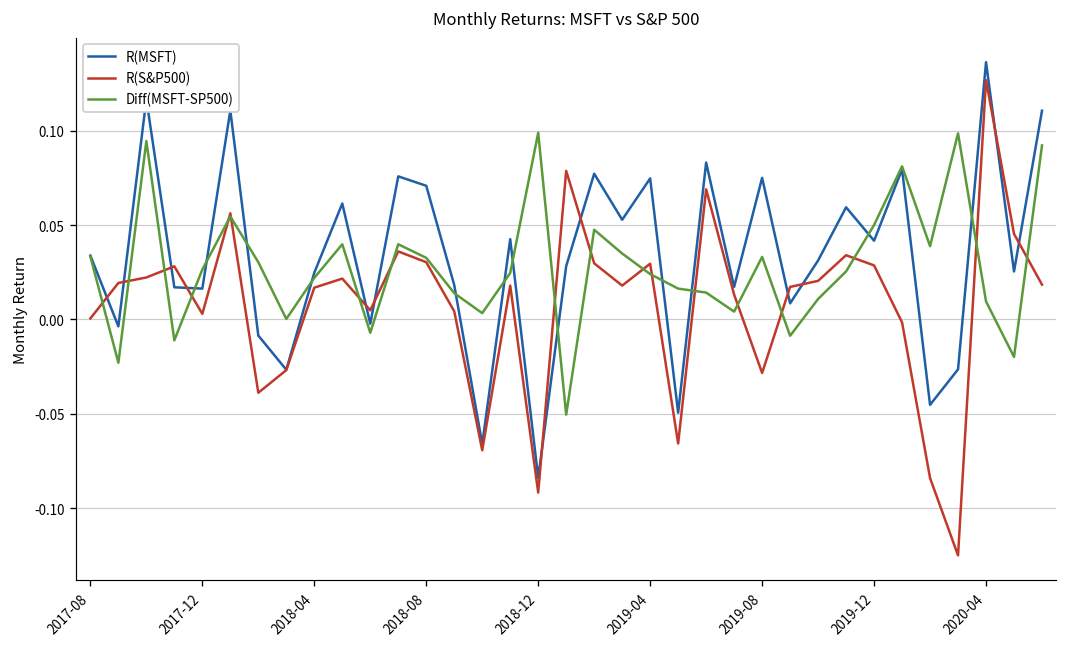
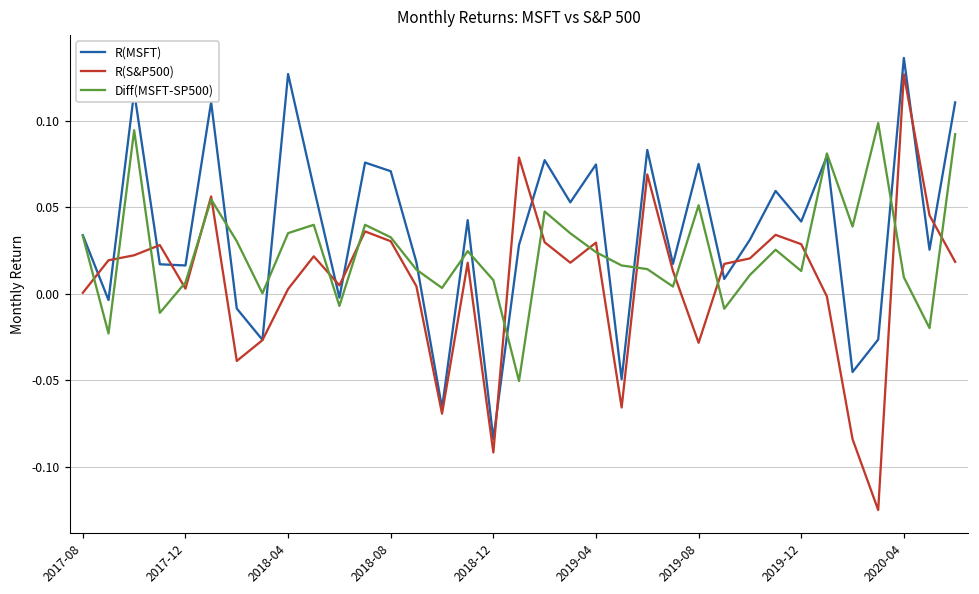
Diff(MSFT-SP500), 2017-12: 0.026 -> 0.007
R(MSFT), 2018-04: 0.025 -> 0.127
R(S&P500), 2018-04: 0.017 -> 0.003
Diff(MSFT-SP500), 2018-04: 0.022 -> 0.035
Diff(MSFT-SP500), 2018-12: 0.099 -> 0.008
Diff(MSFT-SP500), 2019-08: 0.033 -> 0.051
Diff(MSFT-SP500), 2019-12: 0.050 -> 0.013
